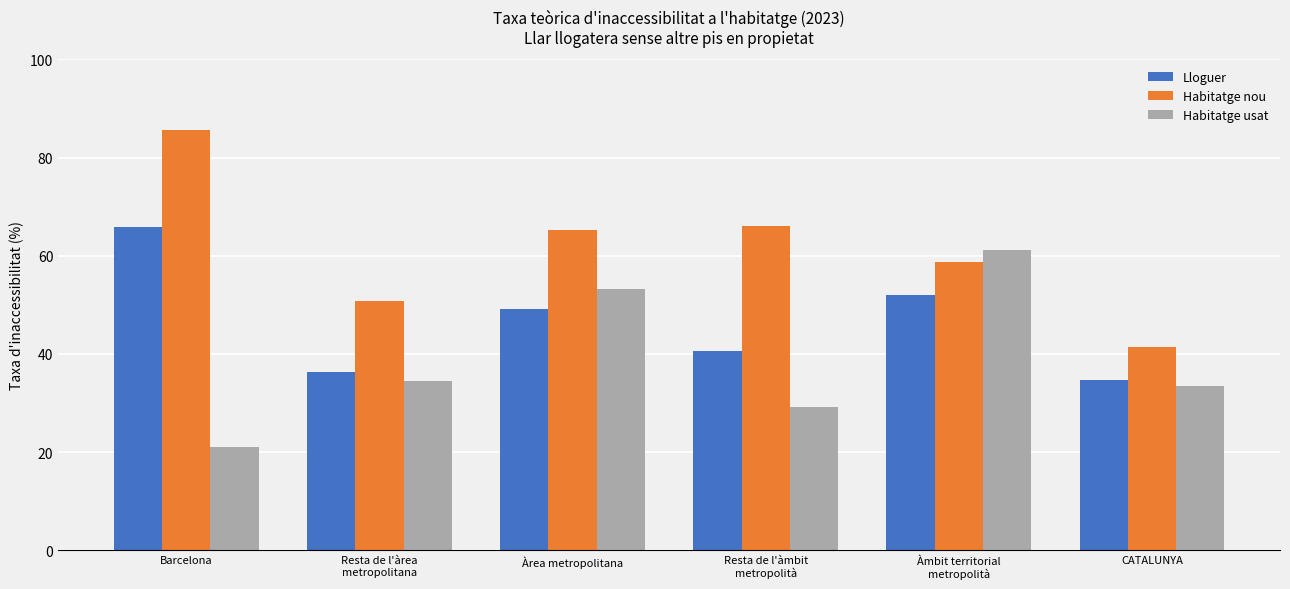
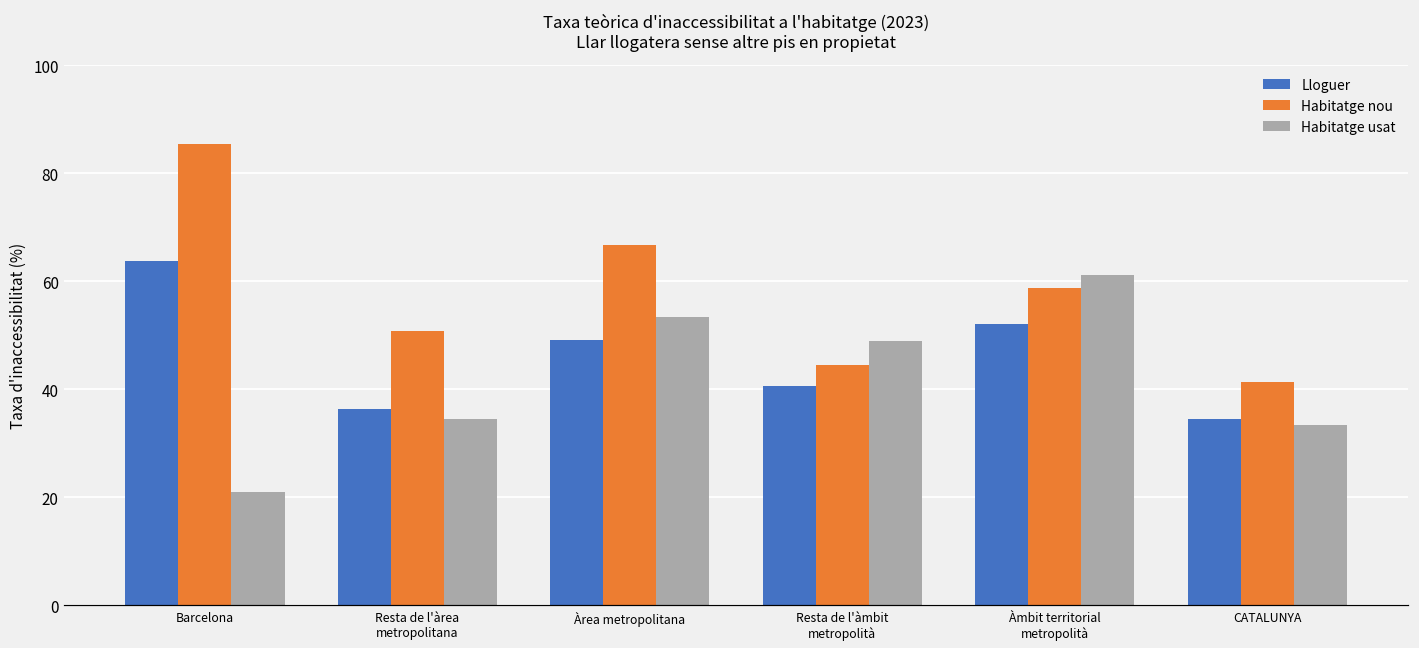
Lloguer, Barcelona: 66 -> 64
Habitatge nou, Àrea metropolitana: 65 -> 67
Habitatge nou, Resta de l'àmbit metropolità: 66 -> 44
Habitatge usat, Resta de l'àmbit metropolità: 29 -> 49
